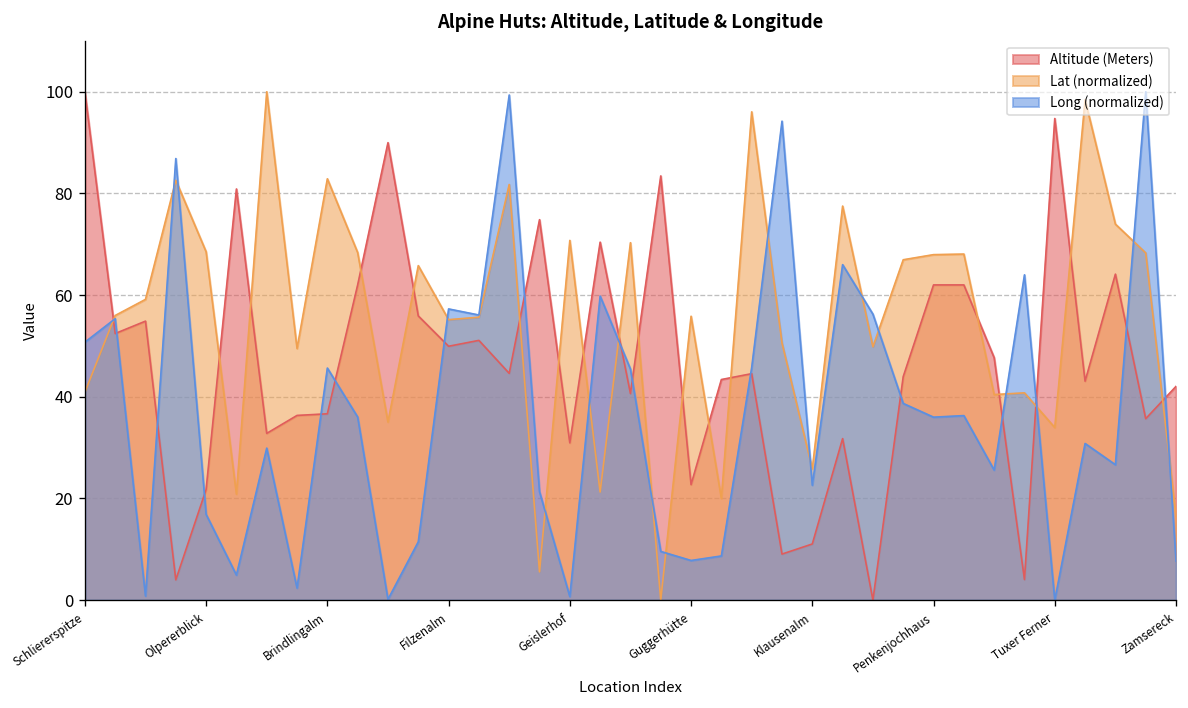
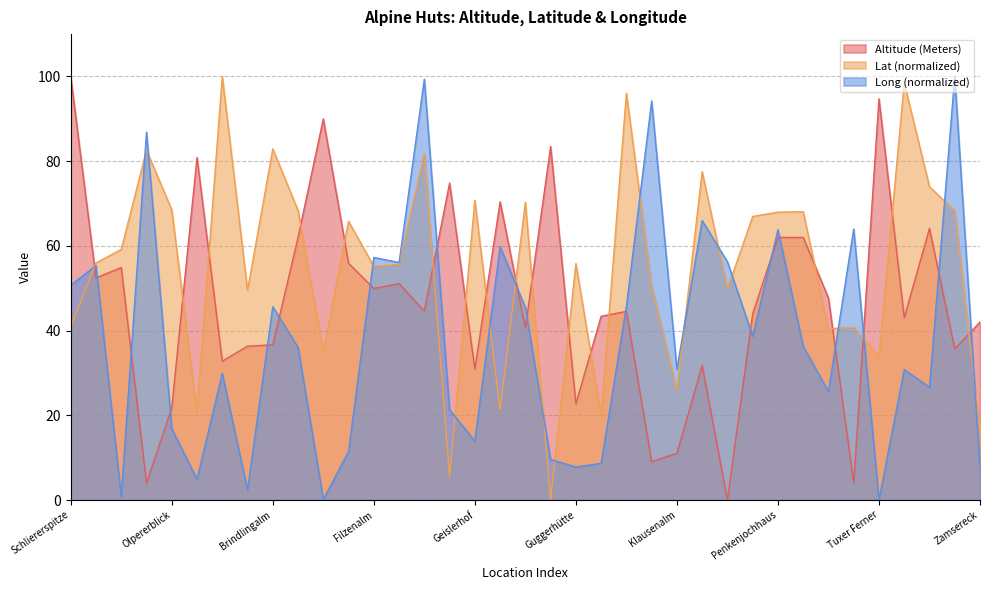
Long (normalized), Geislerhof: 1 -> 14
Long (normalized), Klausenalm: 23 -> 31
Long (normalized), Penkenjochhaus: 36 -> 64
